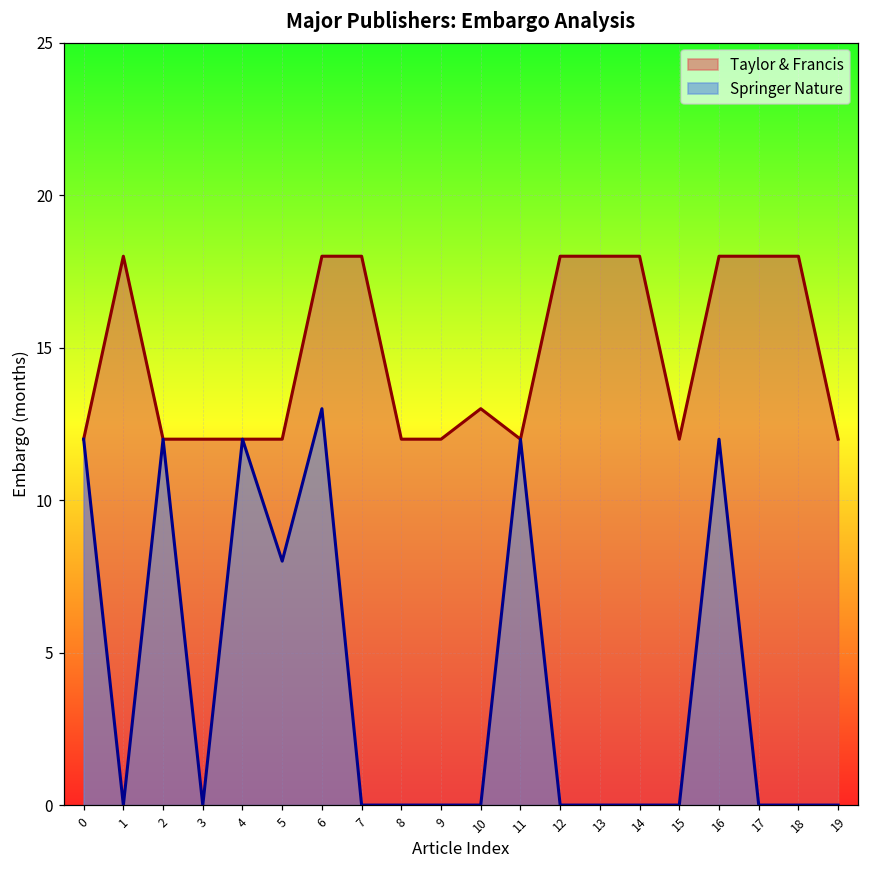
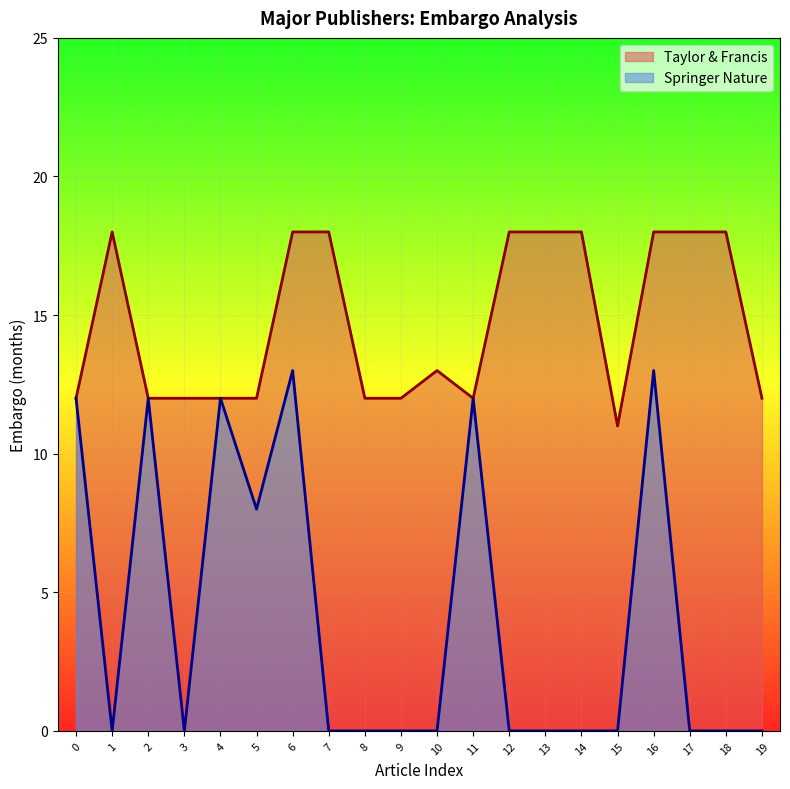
Taylor & Francis, 15: 12 -> 11
Springer Nature, 16: 12 -> 13
